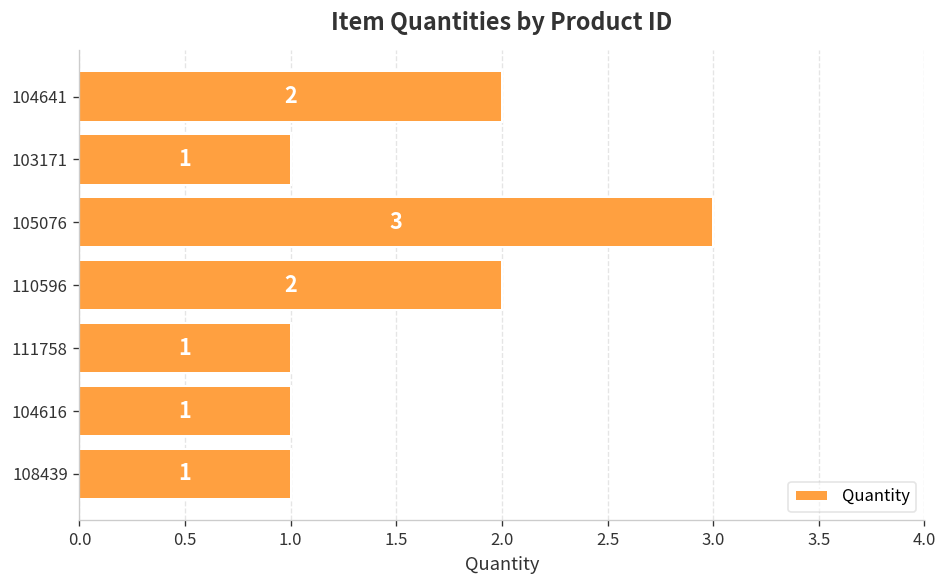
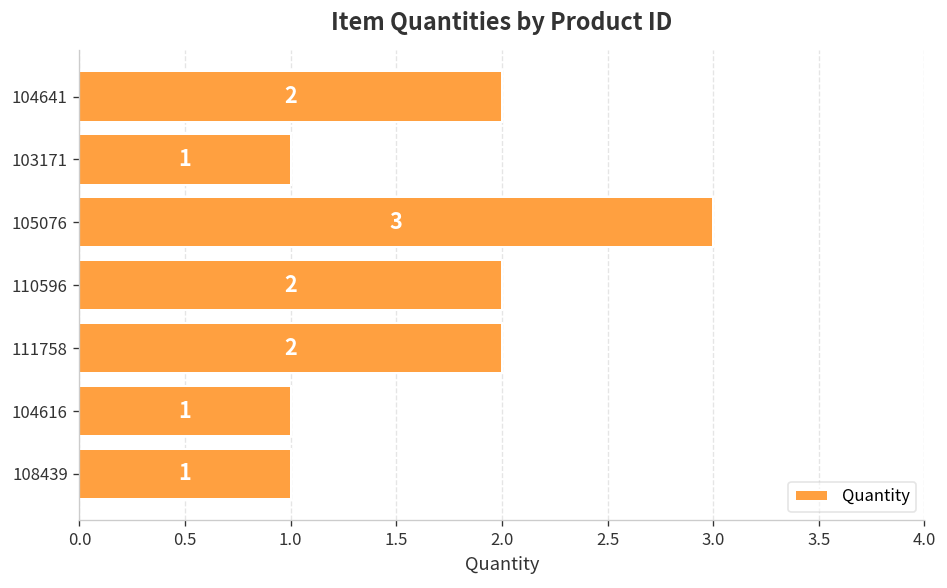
111758: 1 -> 2
